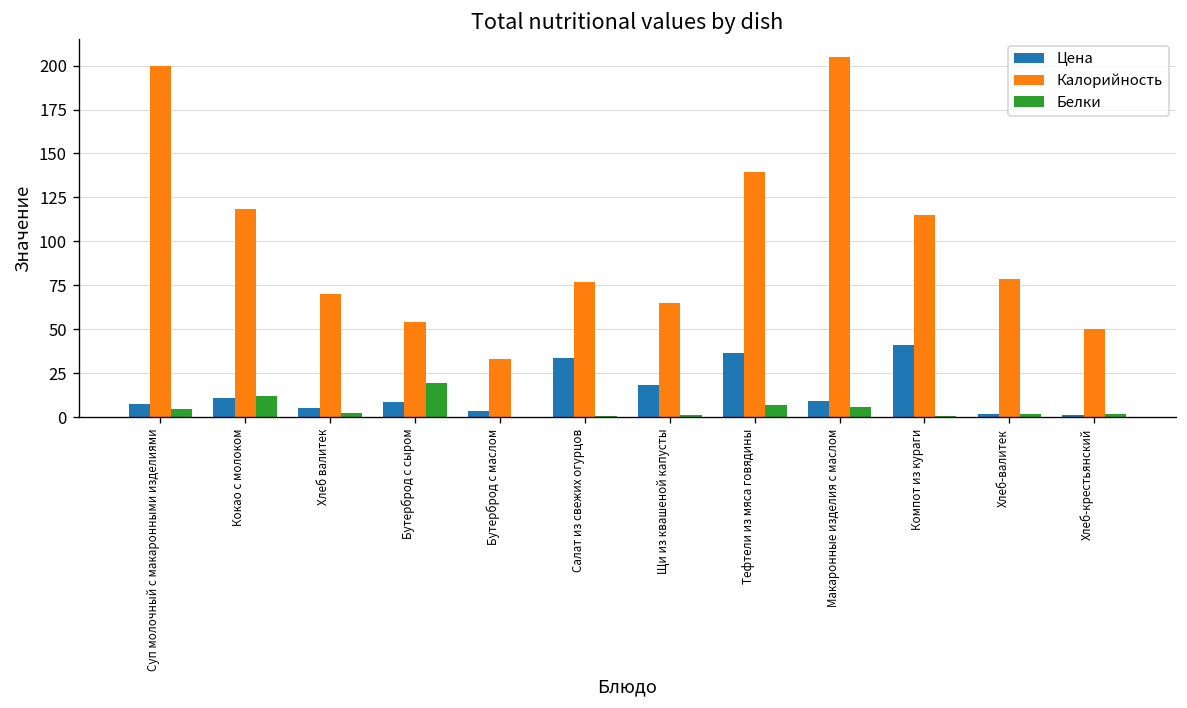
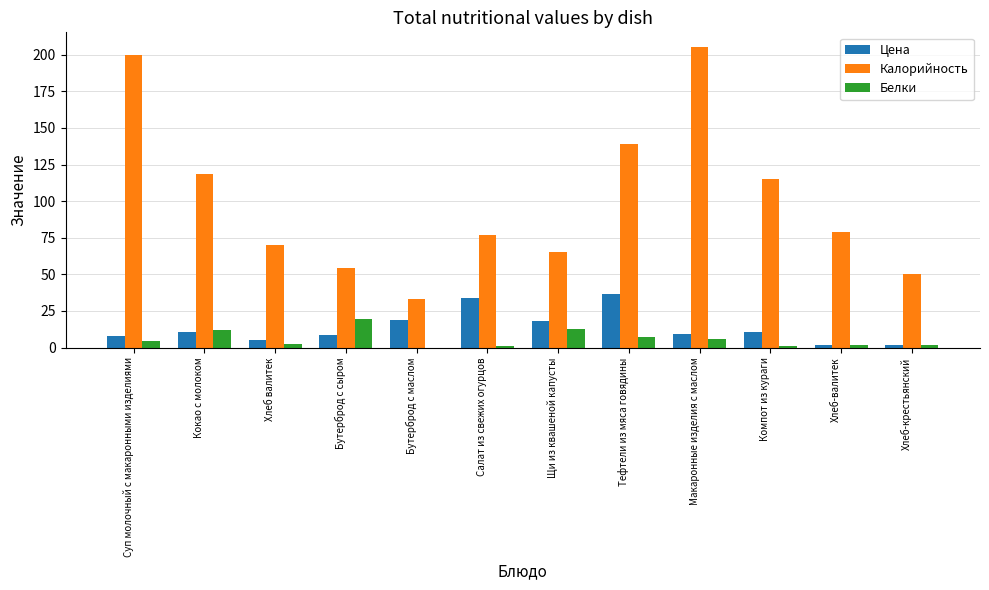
Цена, Бутерброд с маслом: 3 -> 19
Белки, Щи из квашеной капусты: 1 -> 13
Цена, Компот из кураги: 41 -> 11
